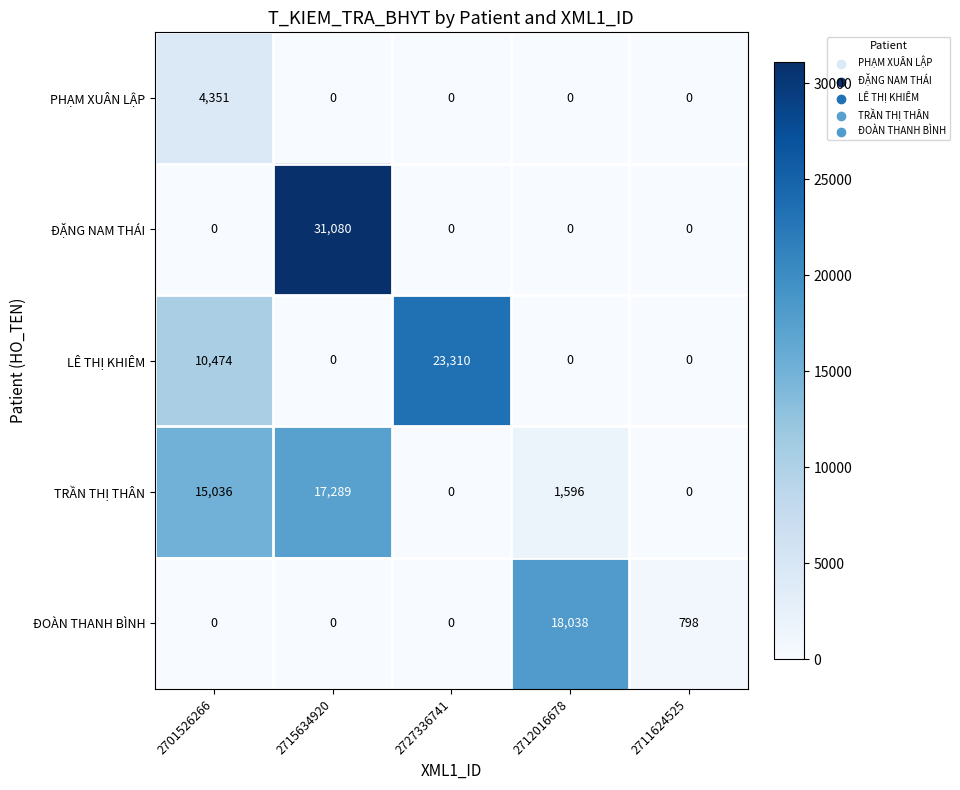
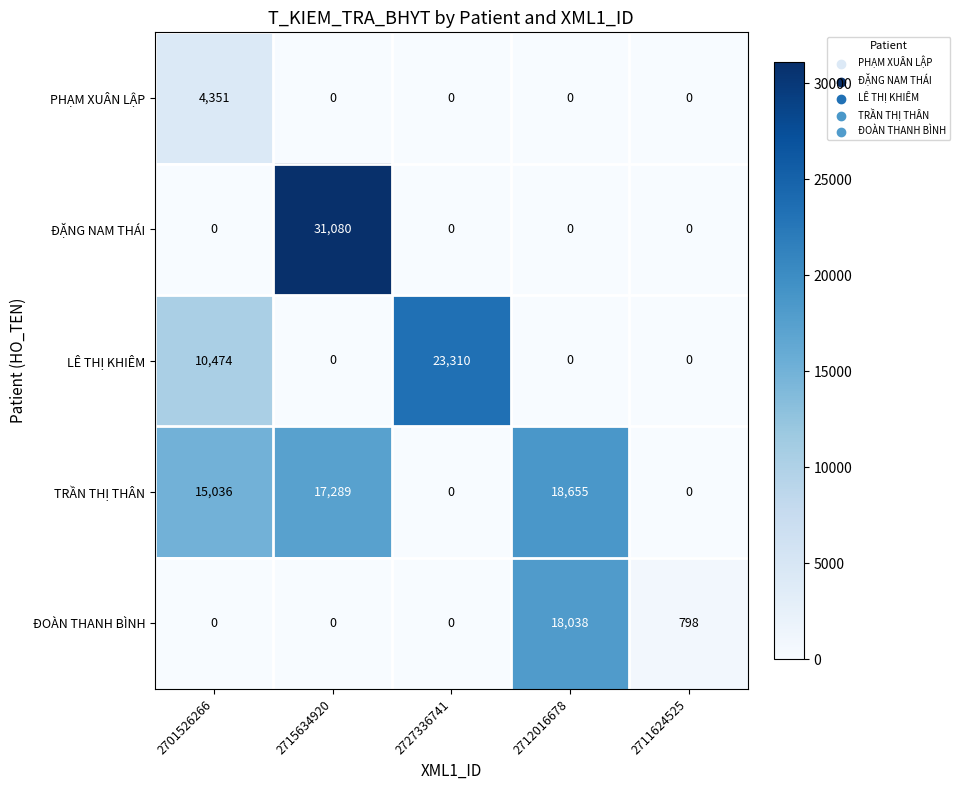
TRẦN THỊ THÂN, 2712016678: 1,596 -> 18,655
